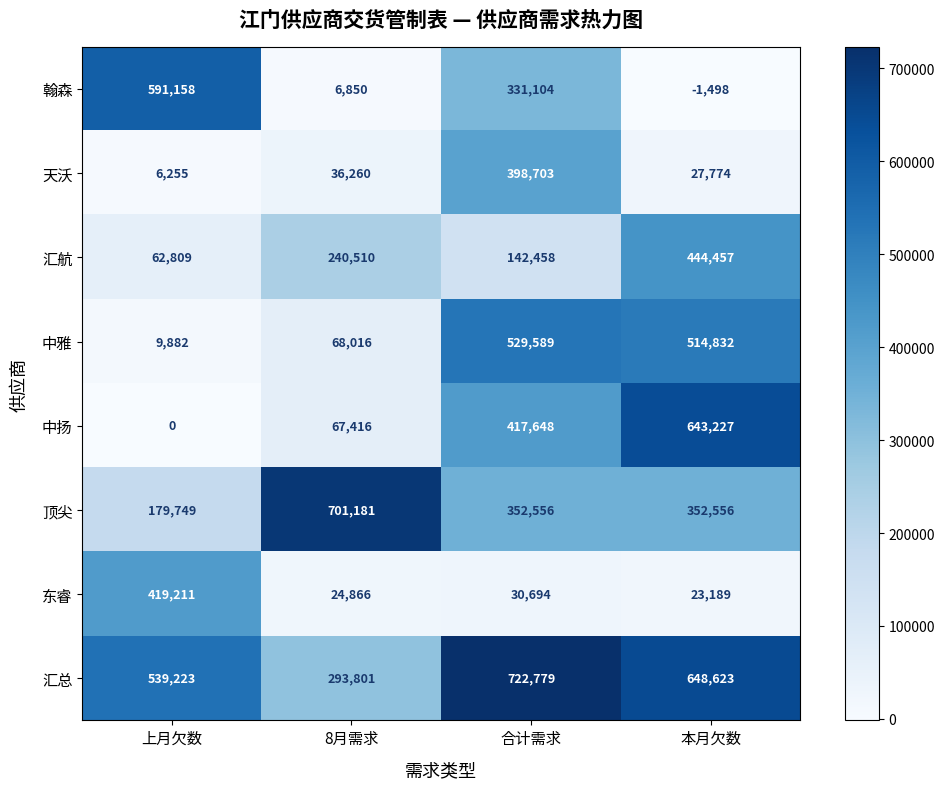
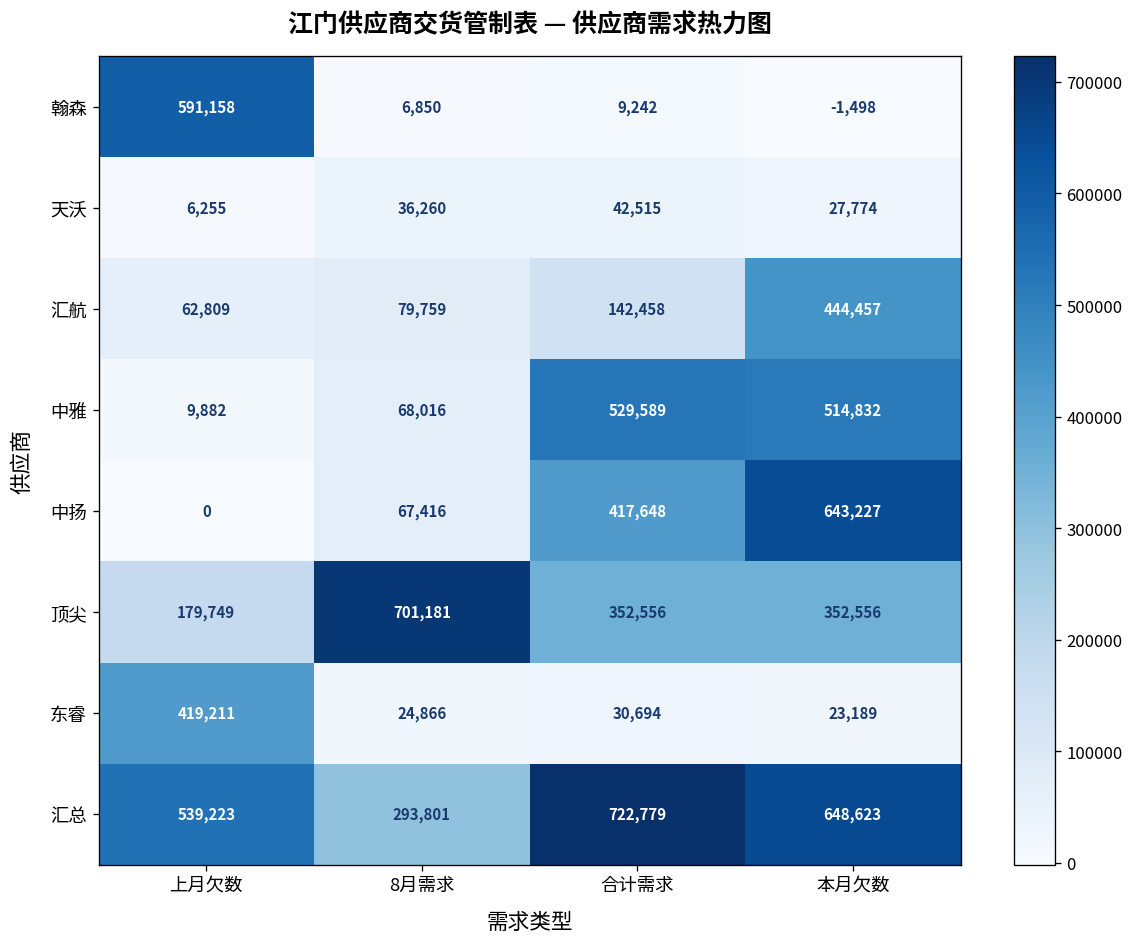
翰森, 合计需求: 331,104 -> 9,242
天沃, 合计需求: 398,703 -> 42,515
汇航, 8月需求: 240,510 -> 79,759
